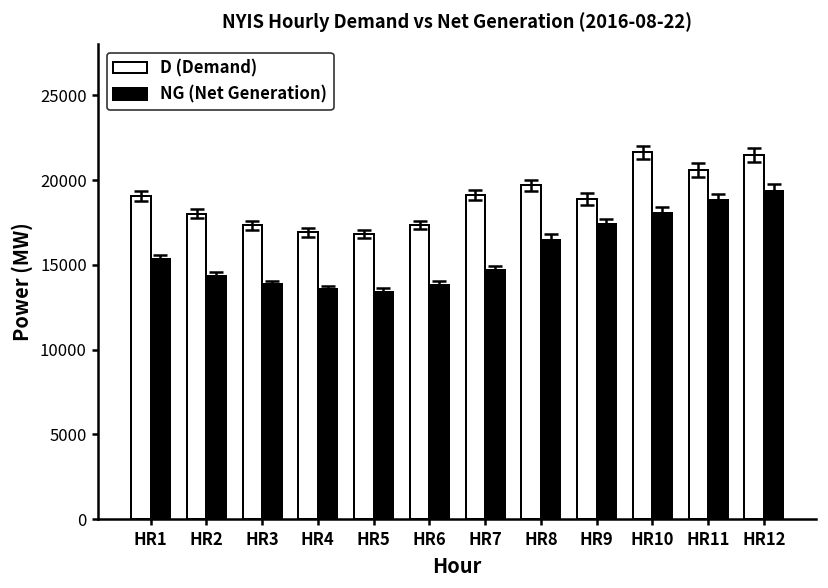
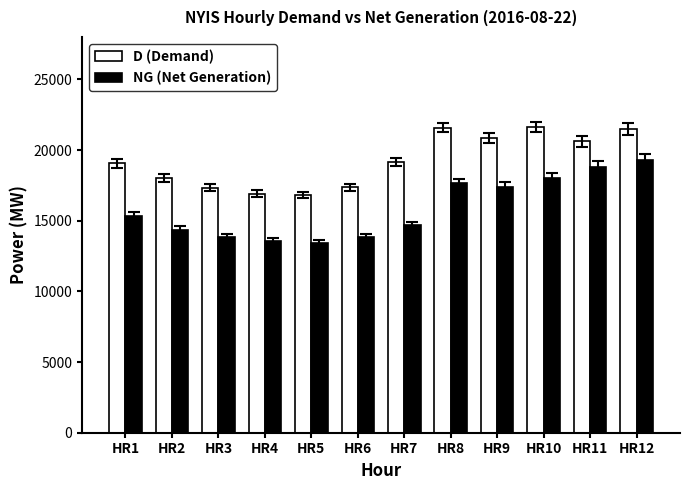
D (Demand), HR8: 19700 -> 21600
NG (Net Generation), HR8: 16500 -> 17700
D (Demand), HR9: 18900 -> 20900
